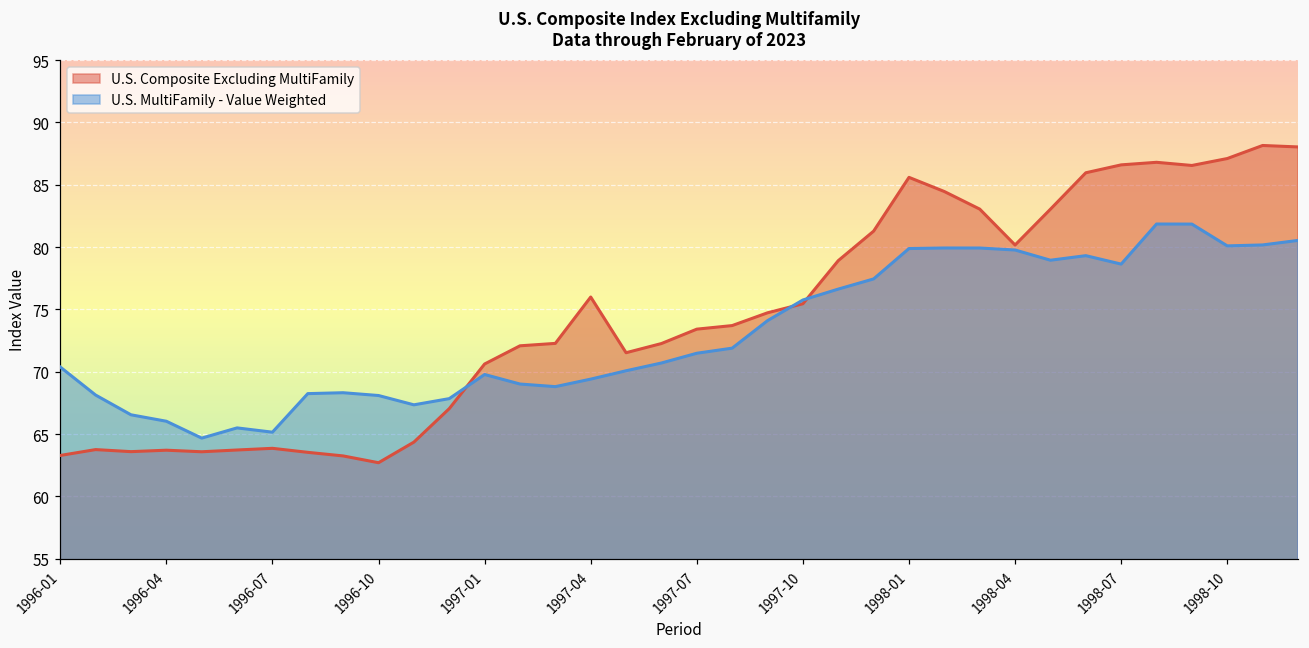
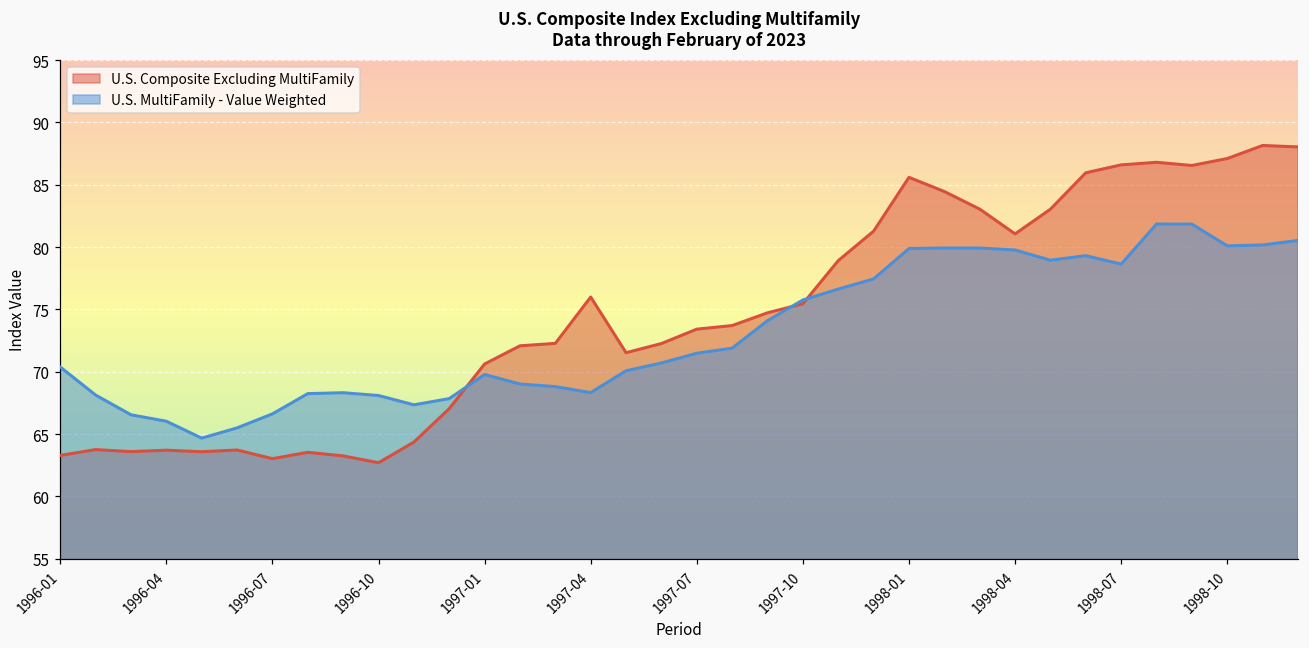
U.S. Composite Excluding MultiFamily, 1996-07: 63.9 -> 63.0
U.S. MultiFamily - Value Weighted, 1996-07: 65.2 -> 66.6
U.S. MultiFamily - Value Weighted, 1997-04: 69.4 -> 68.3
U.S. Composite Excluding MultiFamily, 1998-04: 80.2 -> 81.1
